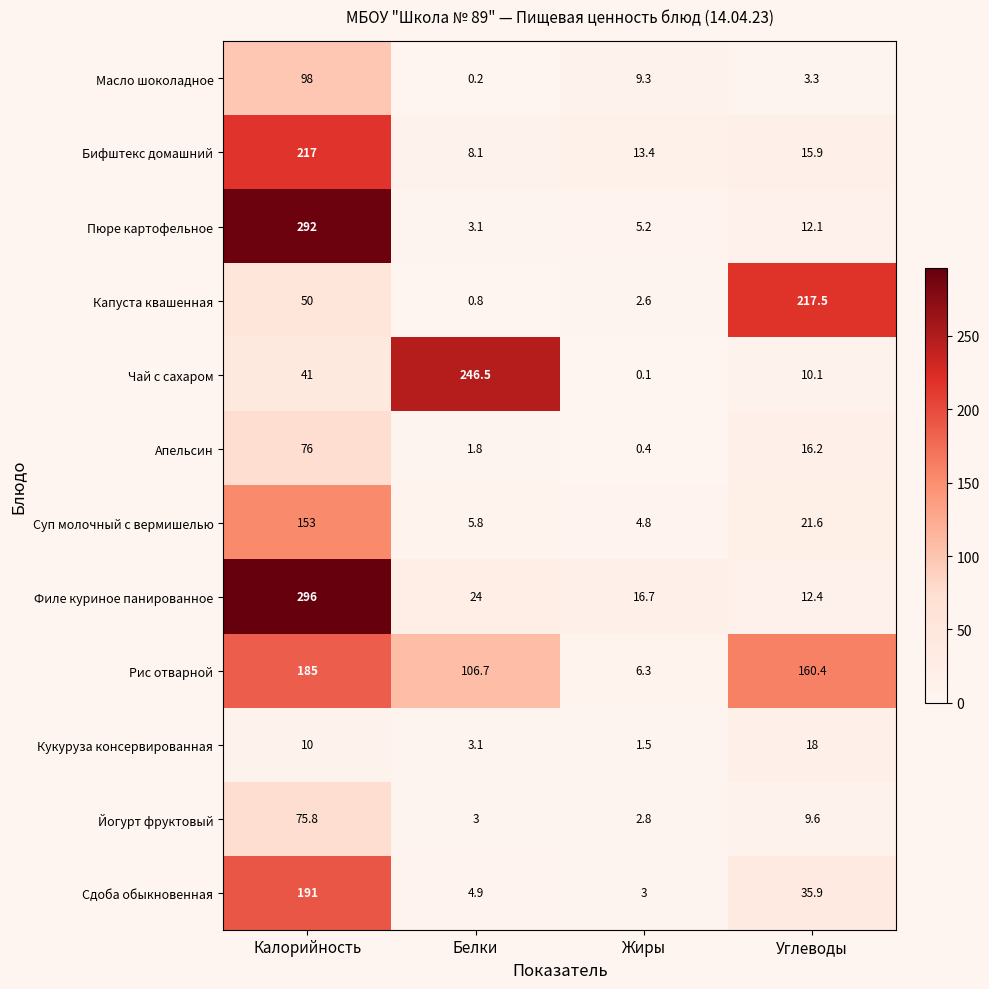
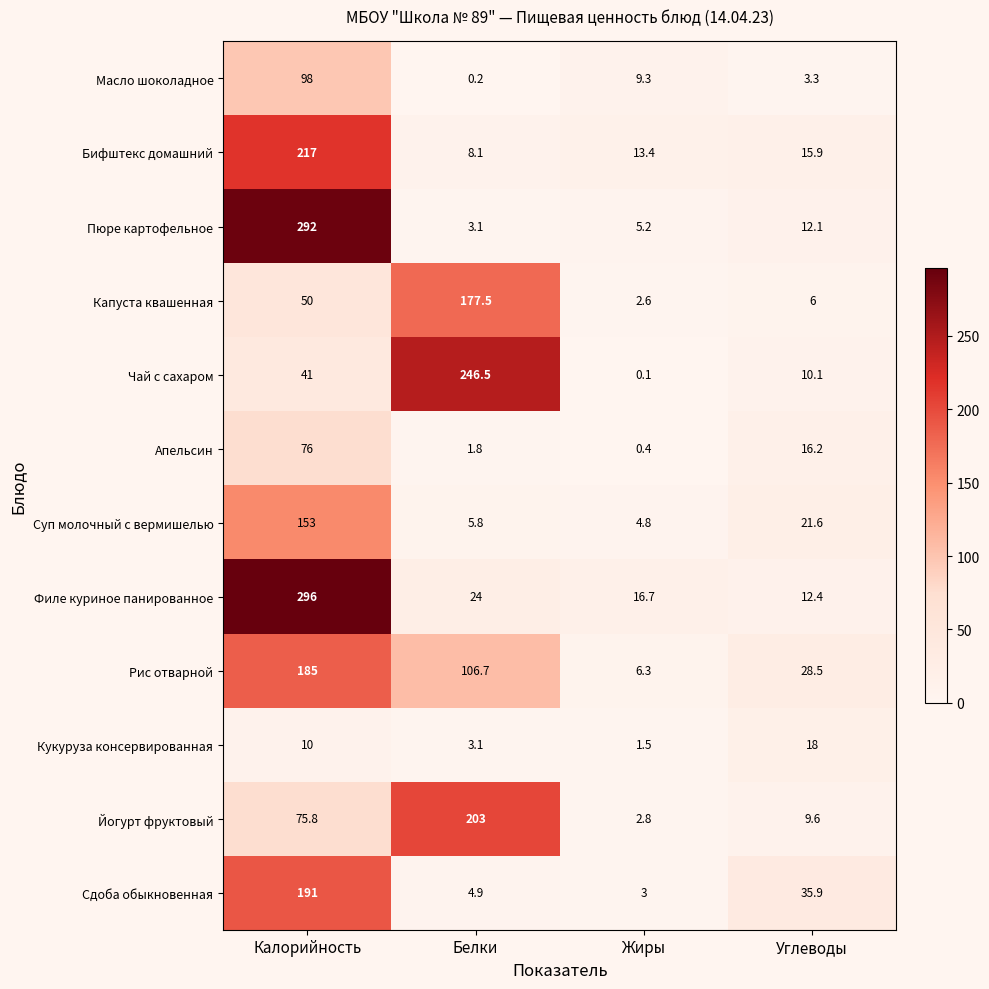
Капуста квашенная, Белки: 0.8 -> 177.5
Капуста квашенная, Углеводы: 217.5 -> 6
Рис отварной, Углеводы: 160.4 -> 28.5
Йогурт фруктовый, Белки: 3 -> 203
